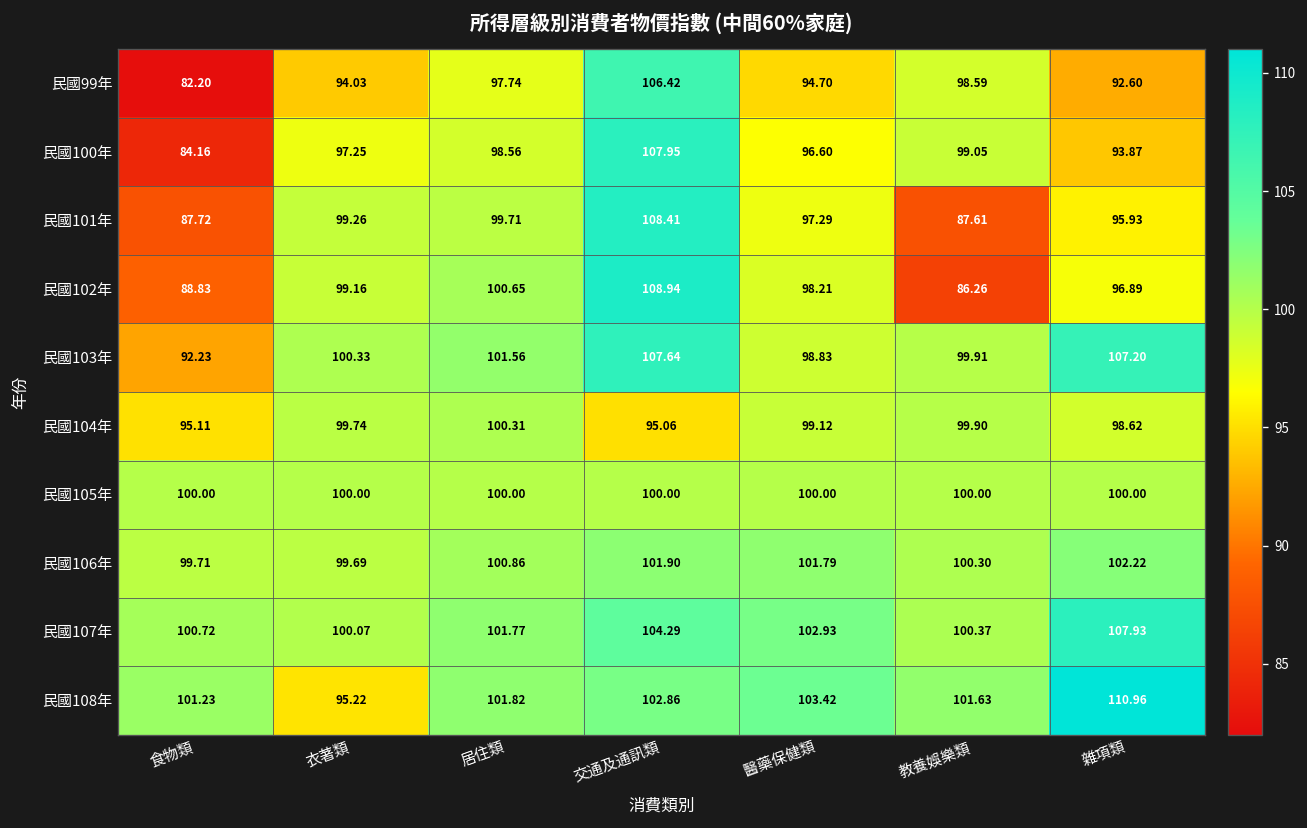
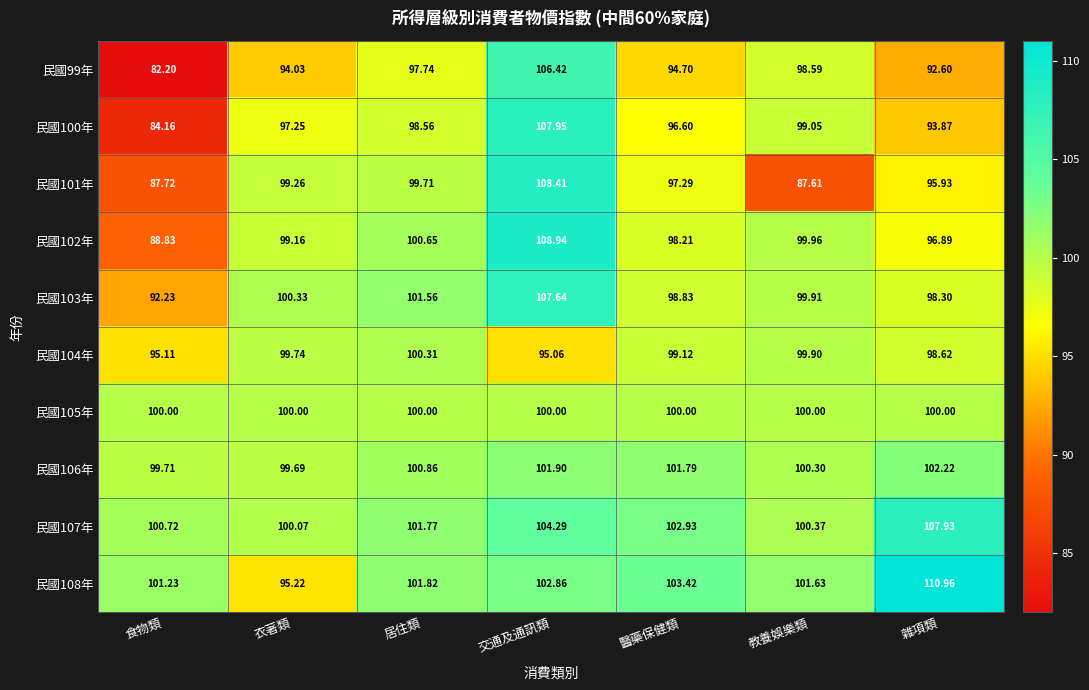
民國102年, 教養娛樂類: 86.26 -> 99.96
民國103年, 雜項類: 107.20 -> 98.30
